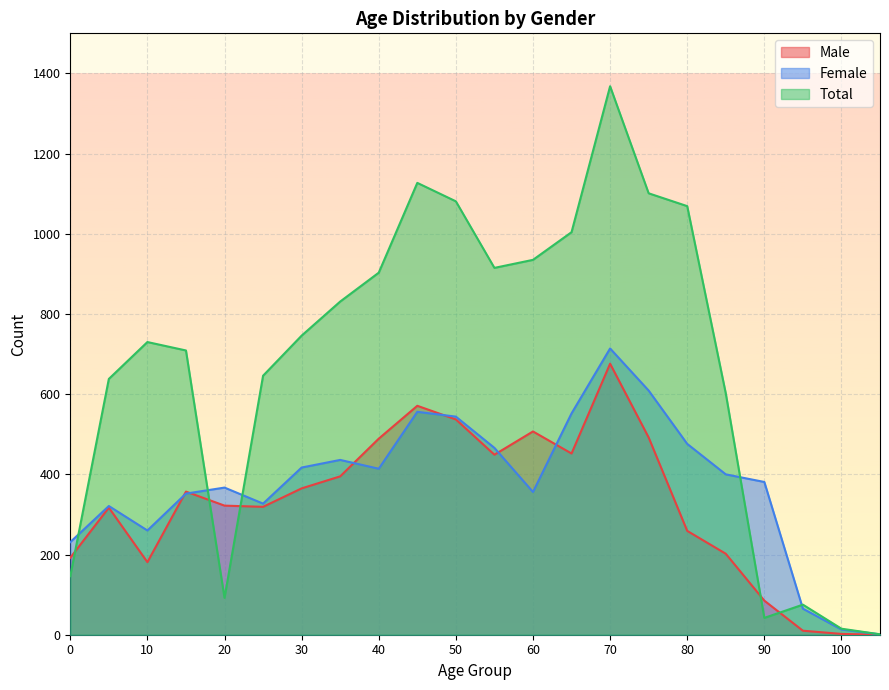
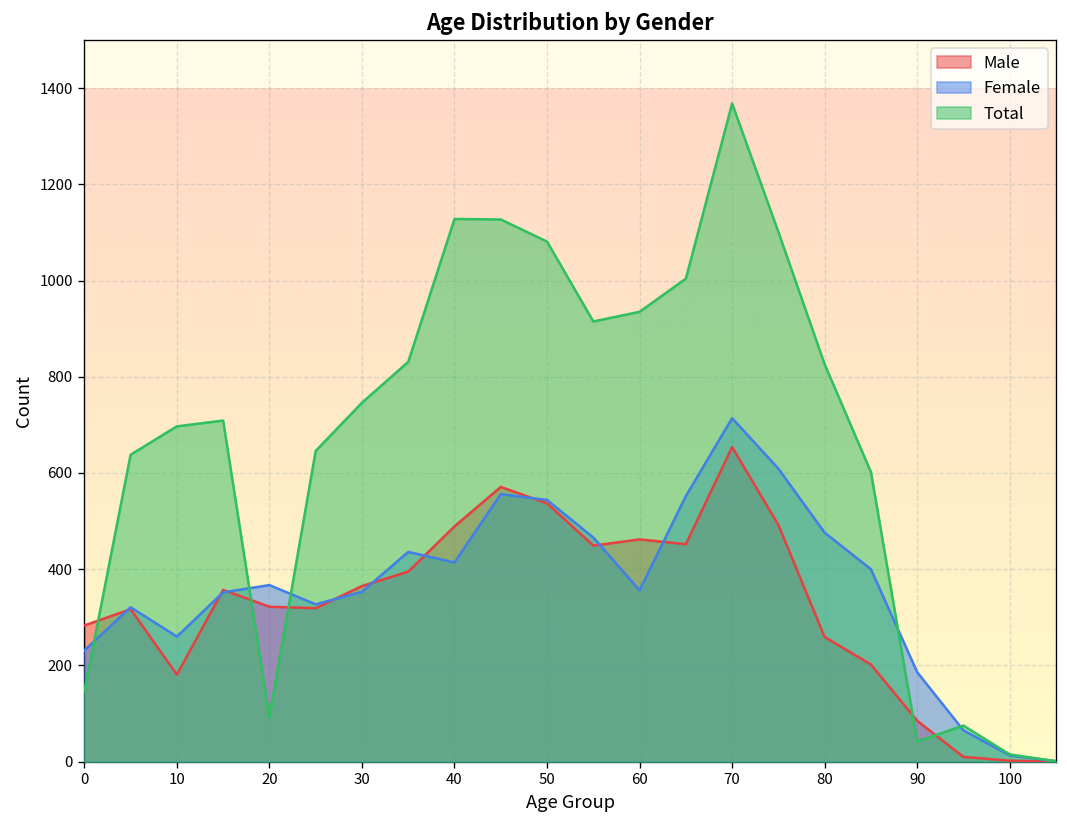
Male, 0: 190 -> 280
Total, 10: 730 -> 700
Female, 30: 420 -> 350
Total, 40: 900 -> 1130
Male, 60: 510 -> 460
Male, 70: 680 -> 650
Total, 80: 1070 -> 830
Female, 90: 380 -> 190
